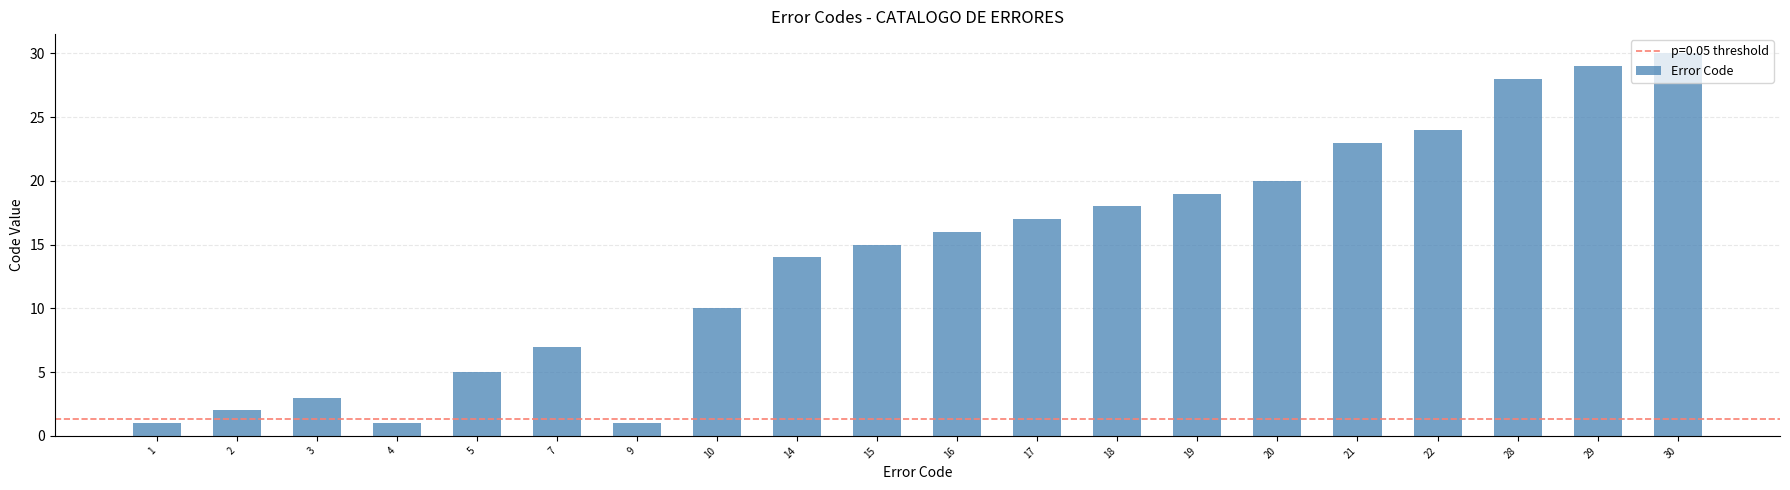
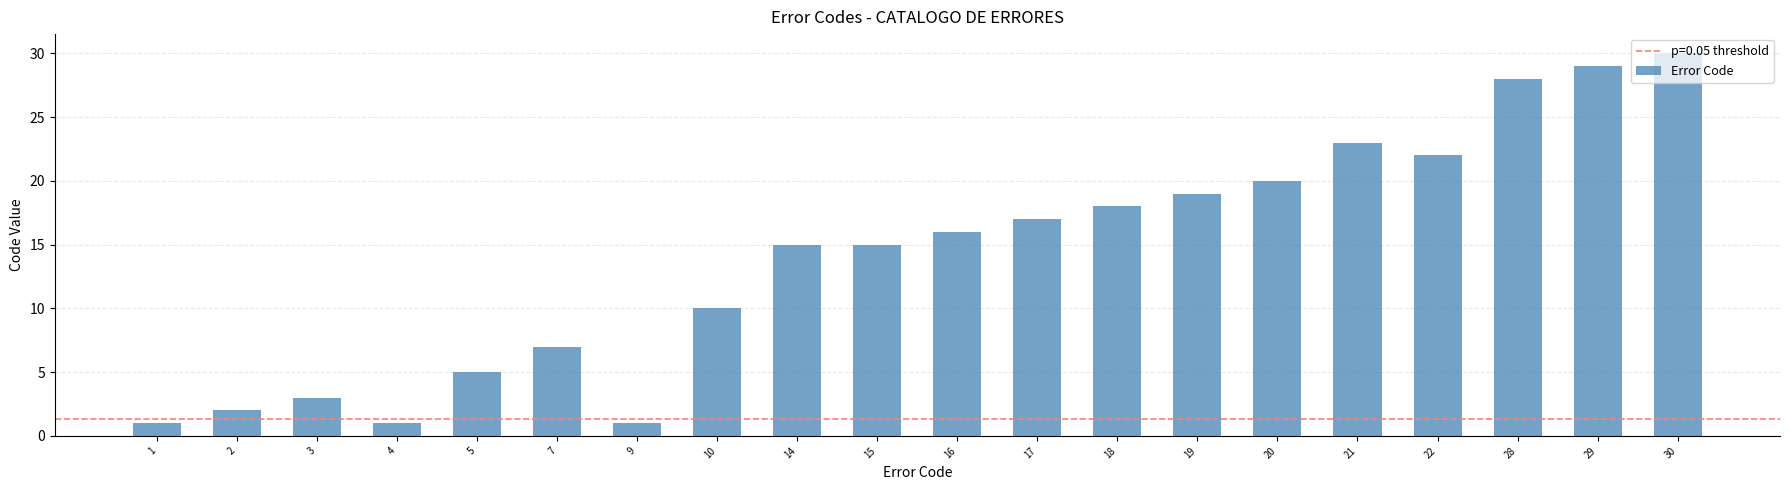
14: 14 -> 15
22: 24 -> 22
